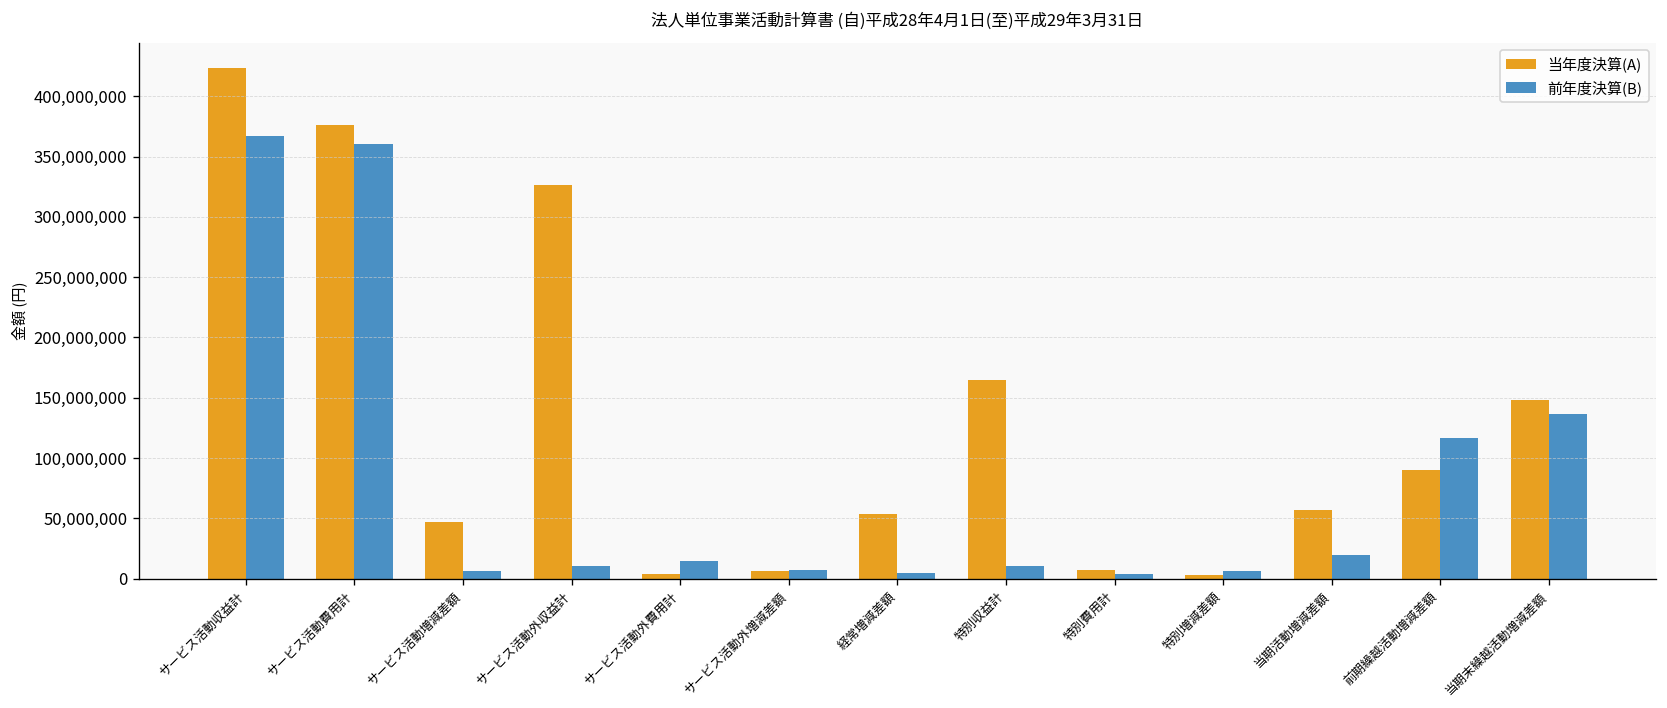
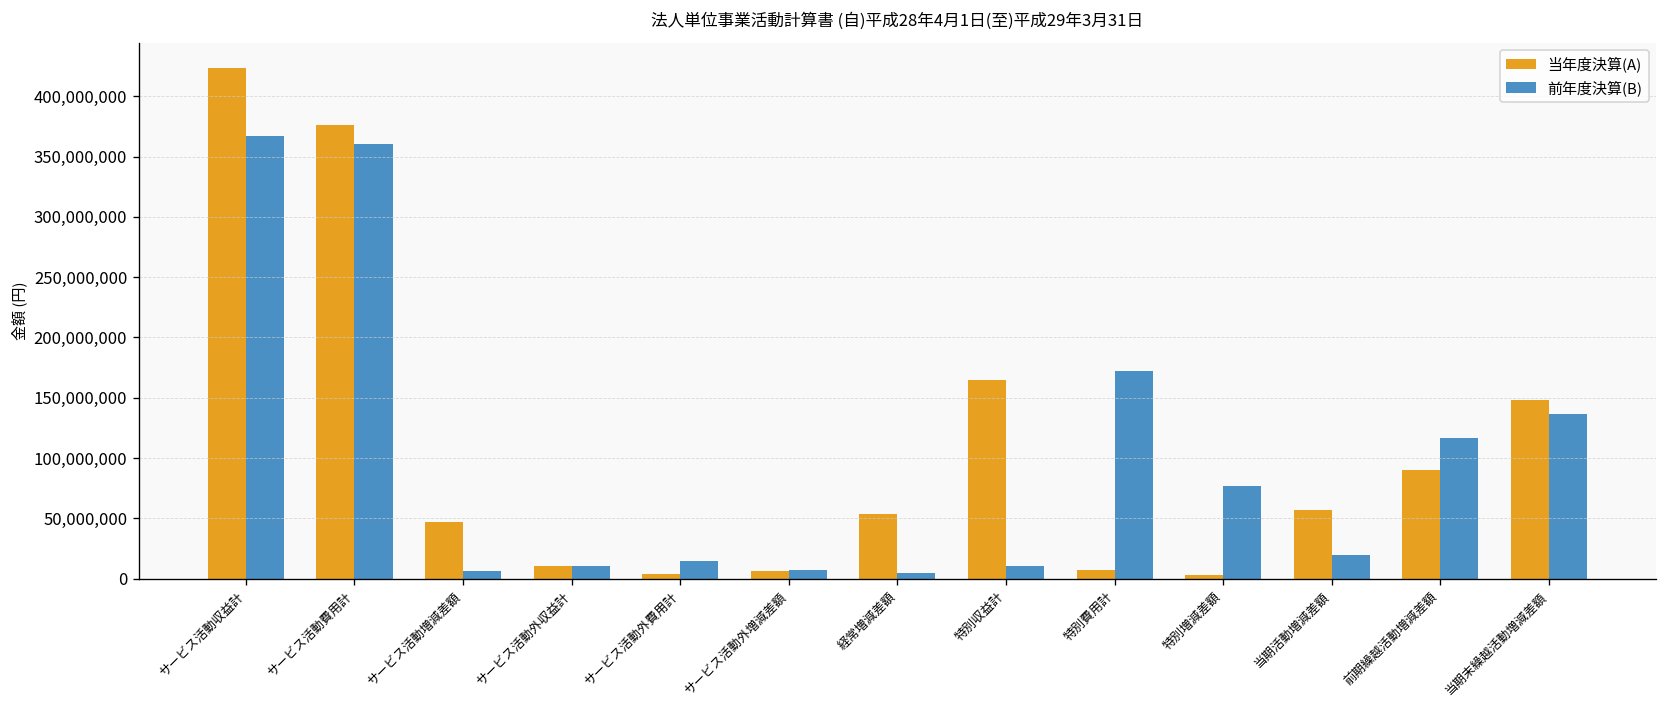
当年度決算(A), サービス活動外収益計: 327,000,000 -> 10,000,000
前年度決算(B), 特別費用計: 4,000,000 -> 173,000,000
前年度決算(B), 特別増減差額: 6,000,000 -> 77,000,000
